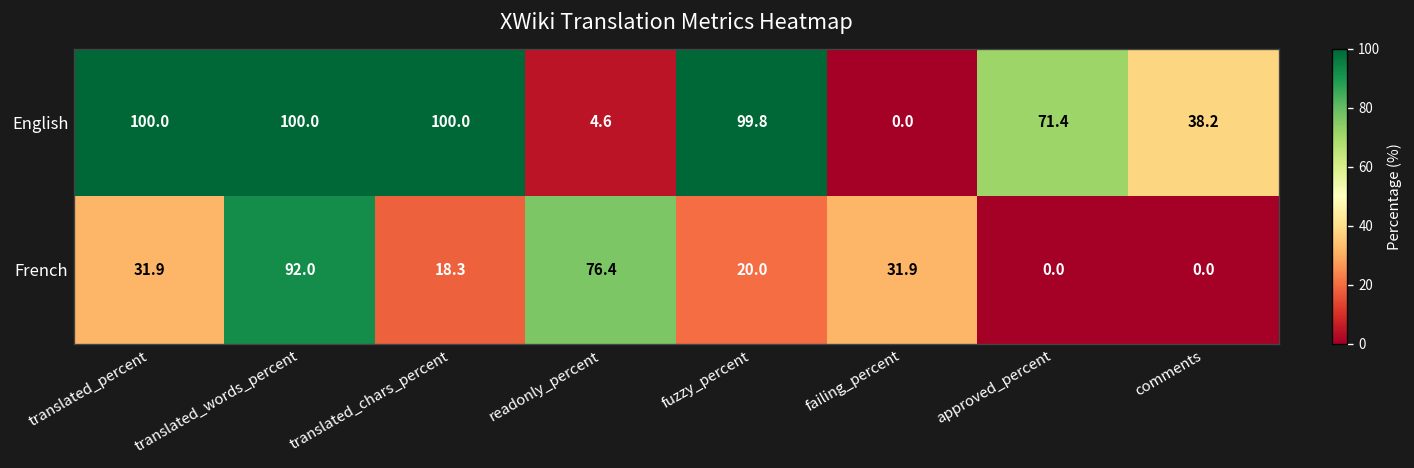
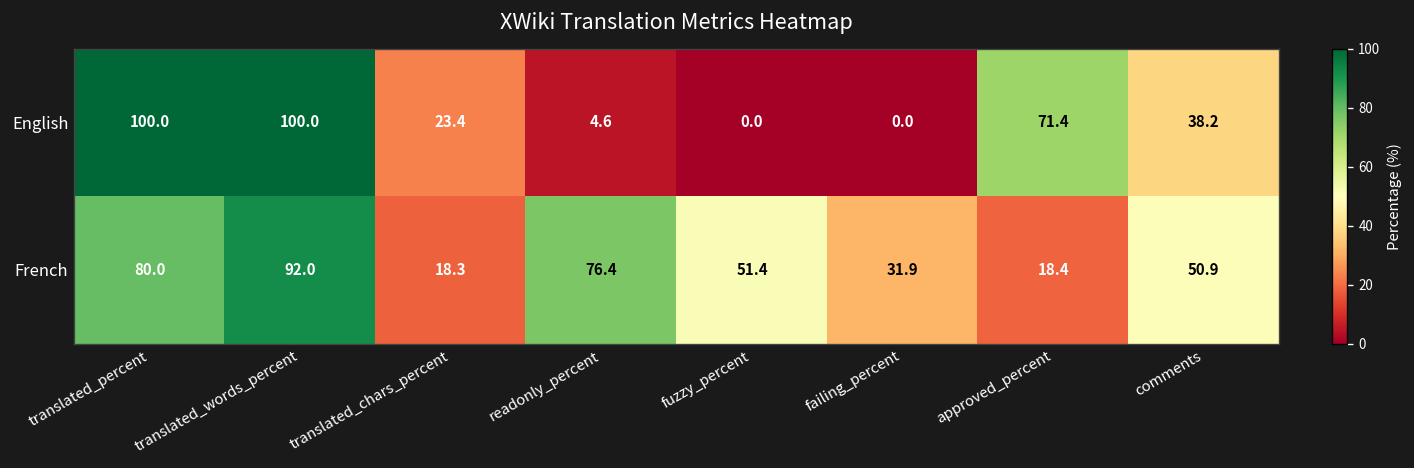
English, translated_chars_percent: 100.0 -> 23.4
English, fuzzy_percent: 99.8 -> 0.0
French, translated_percent: 31.9 -> 80.0
French, fuzzy_percent: 20.0 -> 51.4
French, approved_percent: 0.0 -> 18.4
French, comments: 0.0 -> 50.9
